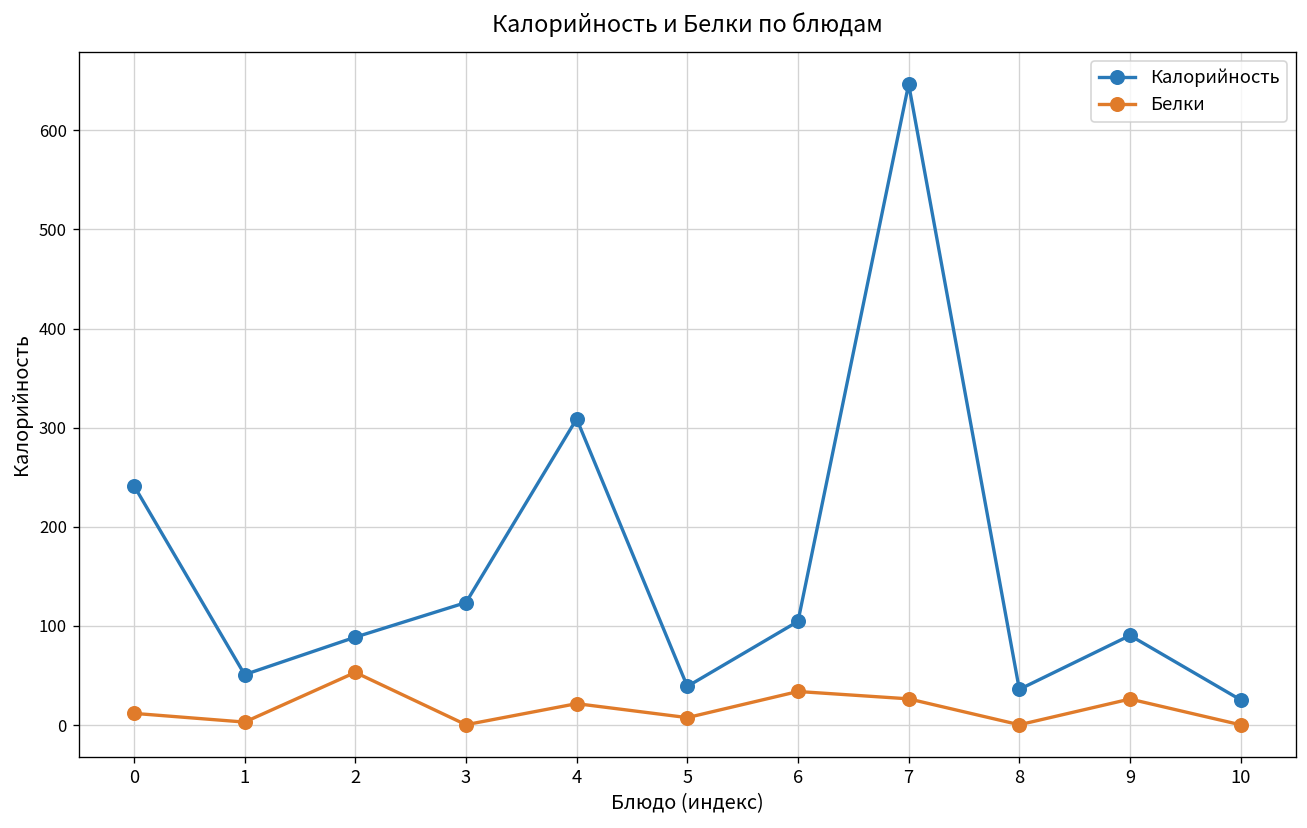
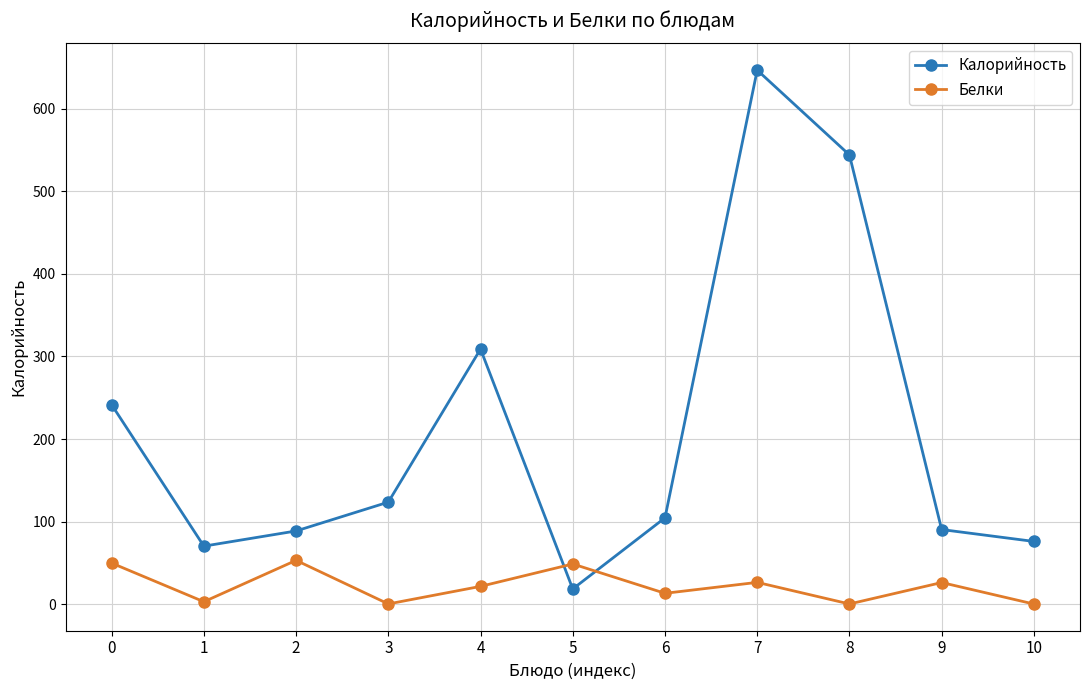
Белки, 0: 10 -> 50
Калорийность, 1: 50 -> 70
Калорийность, 5: 40 -> 20
Белки, 5: 10 -> 50
Белки, 6: 30 -> 10
Калорийность, 8: 40 -> 540
Калорийность, 10: 30 -> 80
